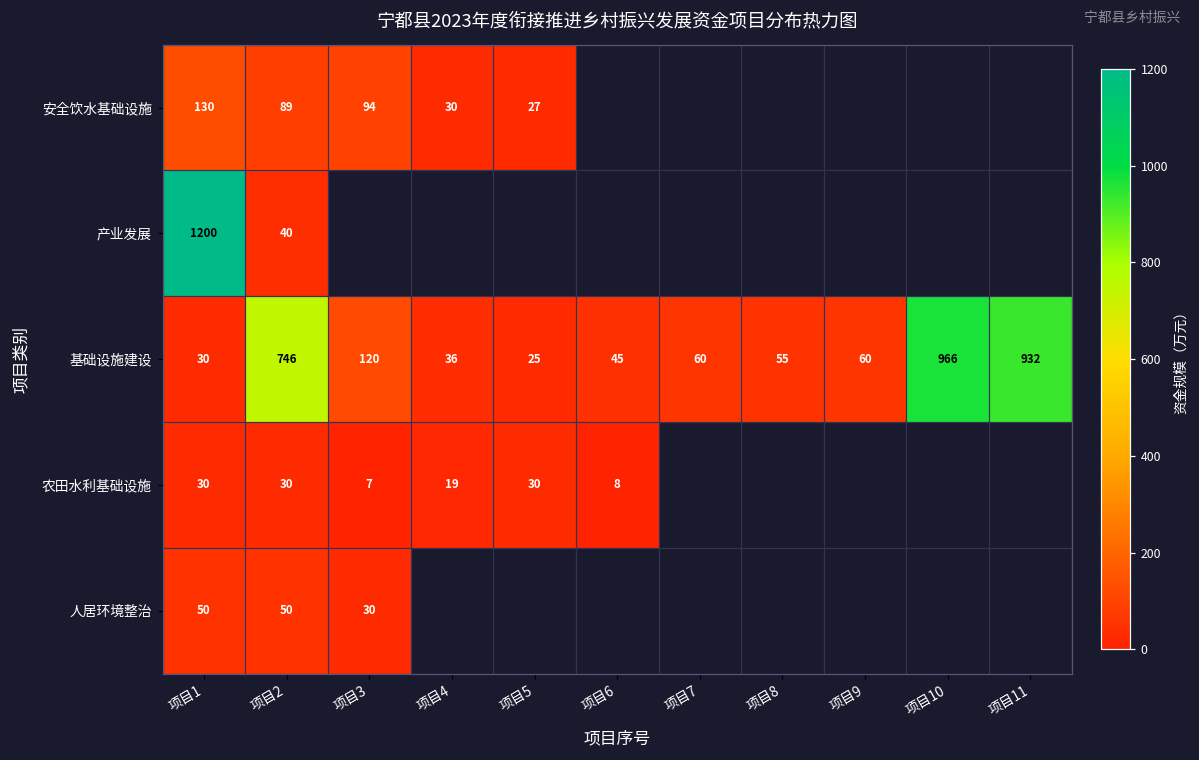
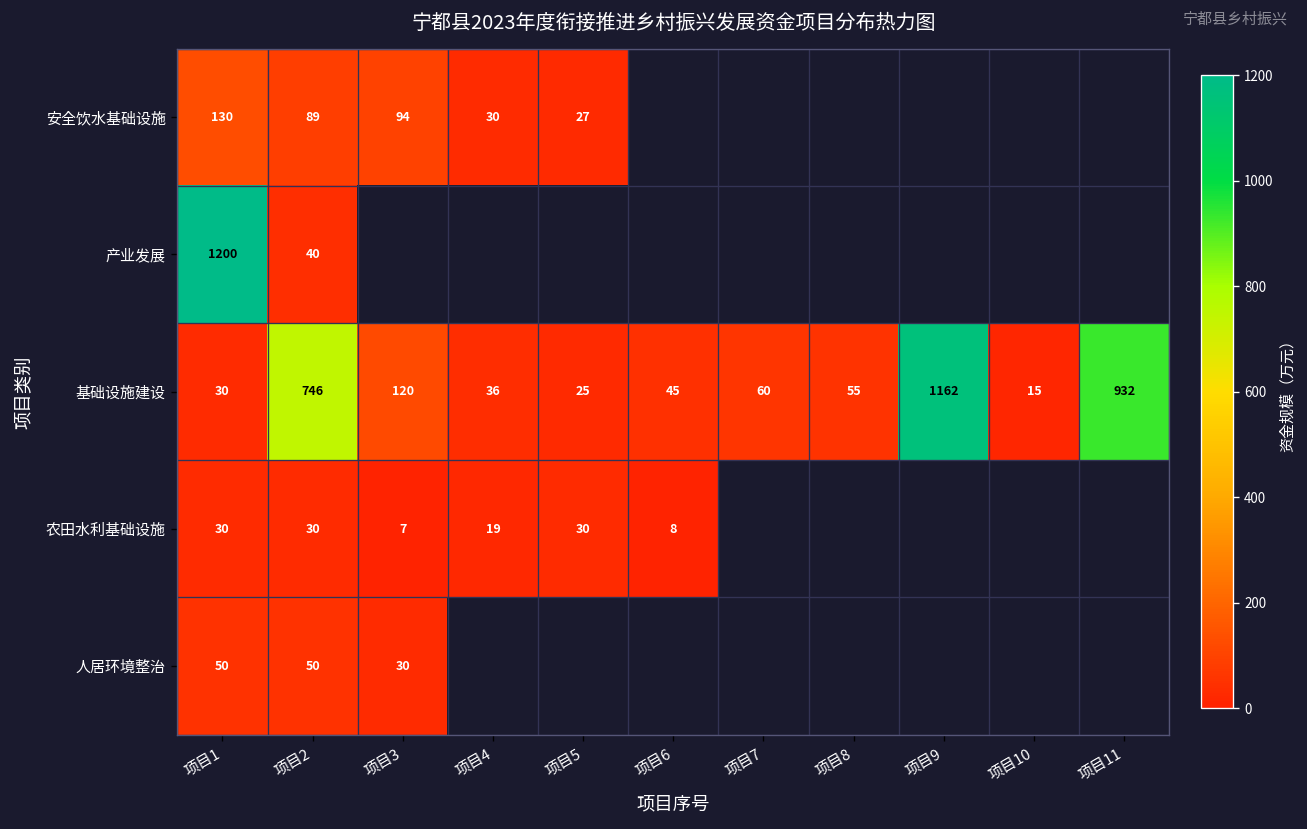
基础设施建设, 项目9: 60 -> 1162
基础设施建设, 项目10: 966 -> 15
